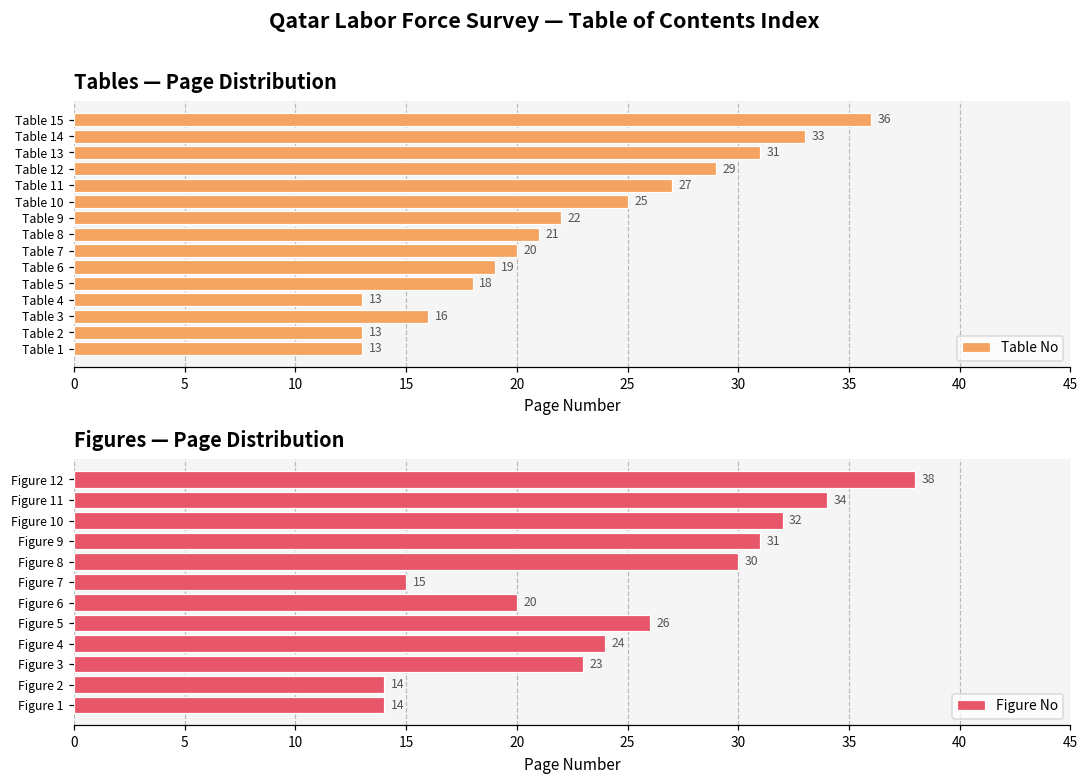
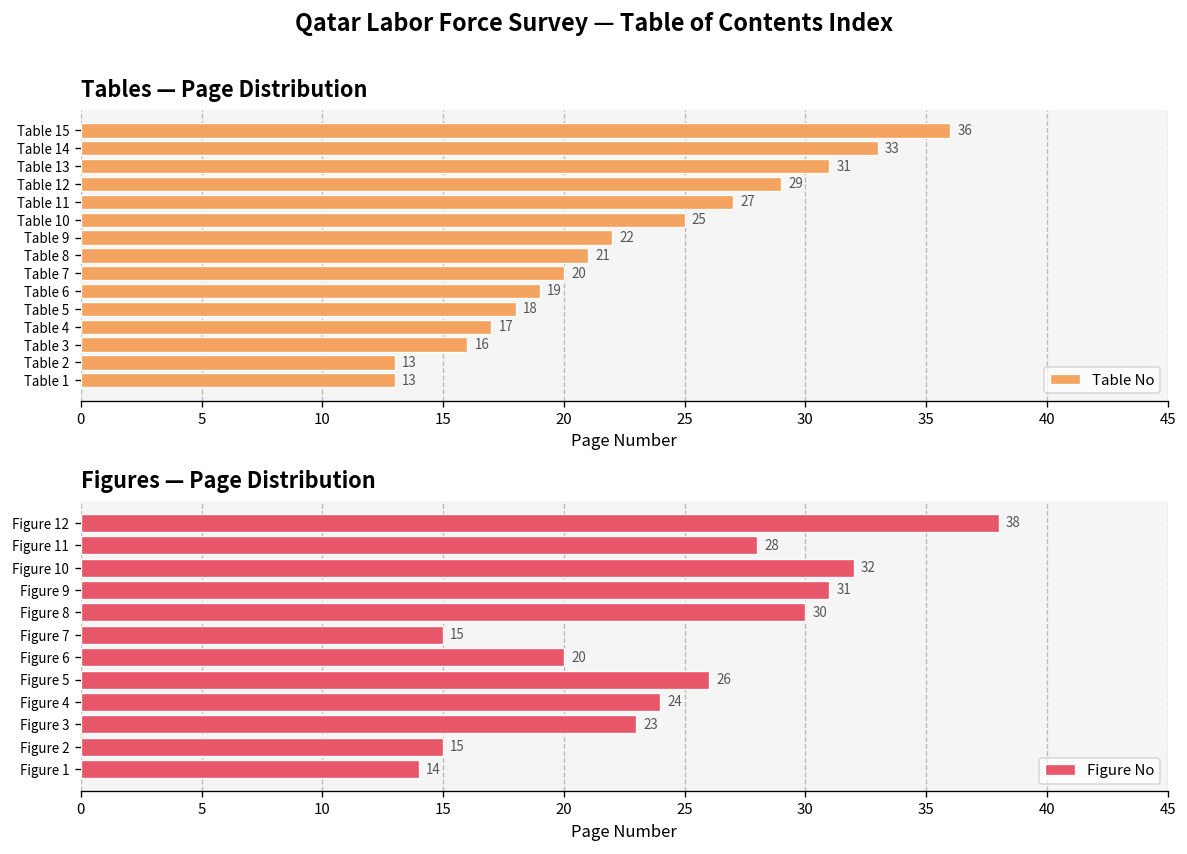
Tables — Page Distribution, Table 4: 13 -> 17
Figures — Page Distribution, Figure 11: 34 -> 28
Figures — Page Distribution, Figure 2: 14 -> 15
